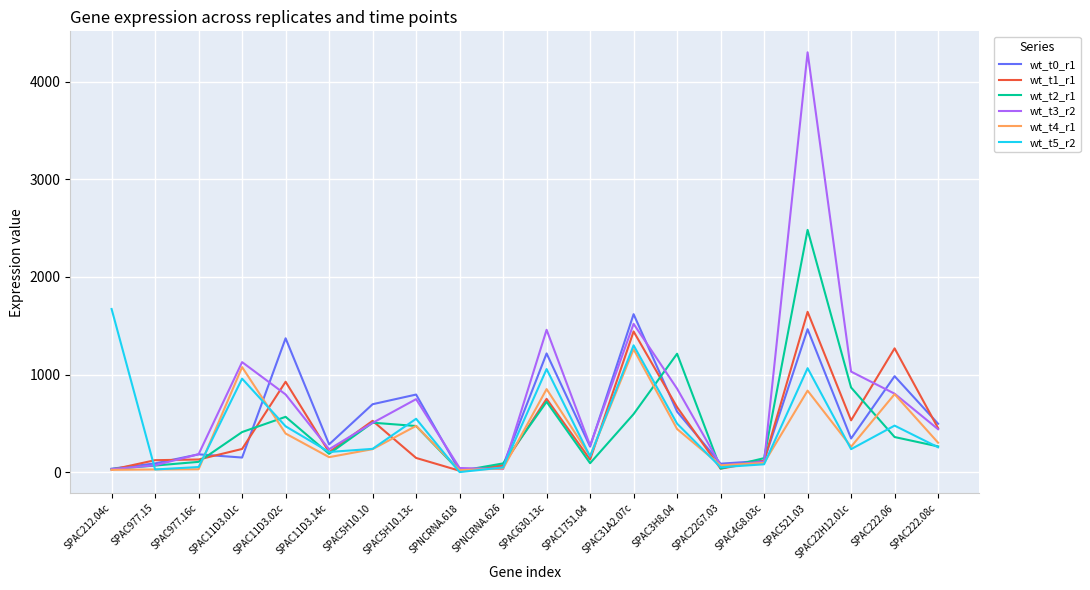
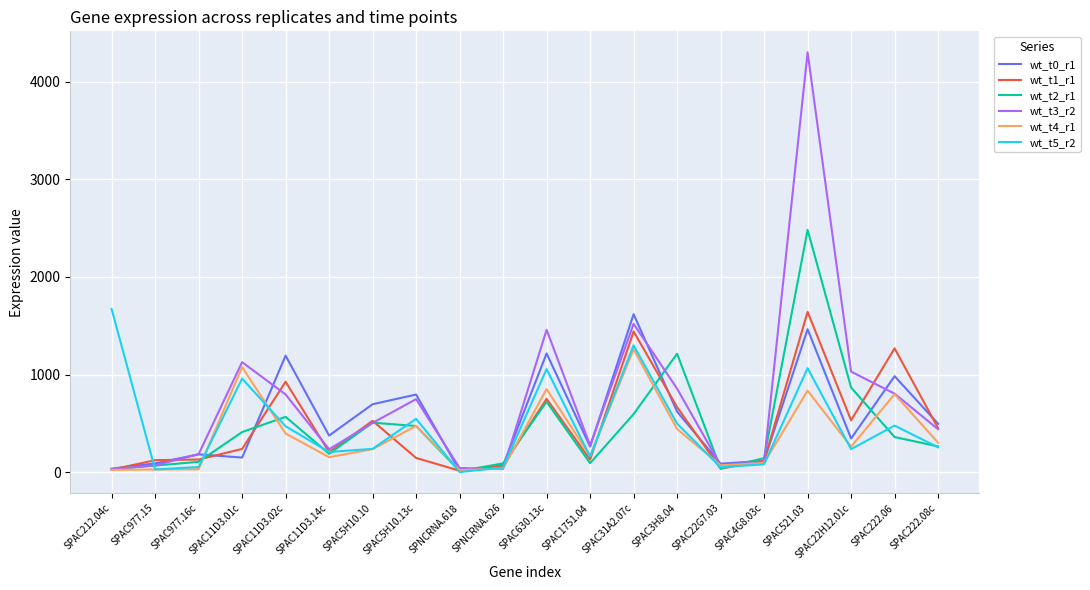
wt_t0_r1, SPAC11D3.02c: 1400 -> 1200
wt_t0_r1, SPAC11D3.14c: 300 -> 400
